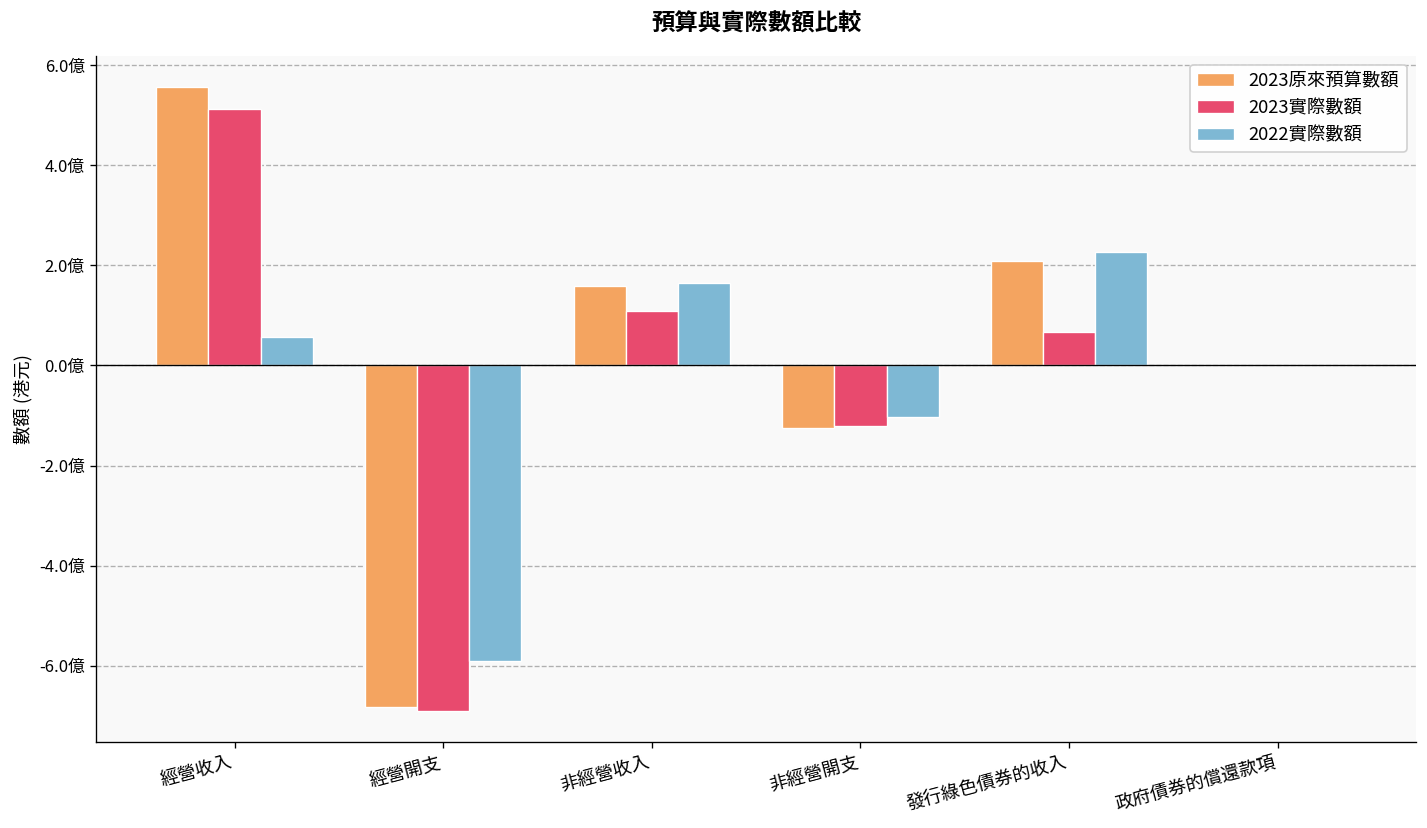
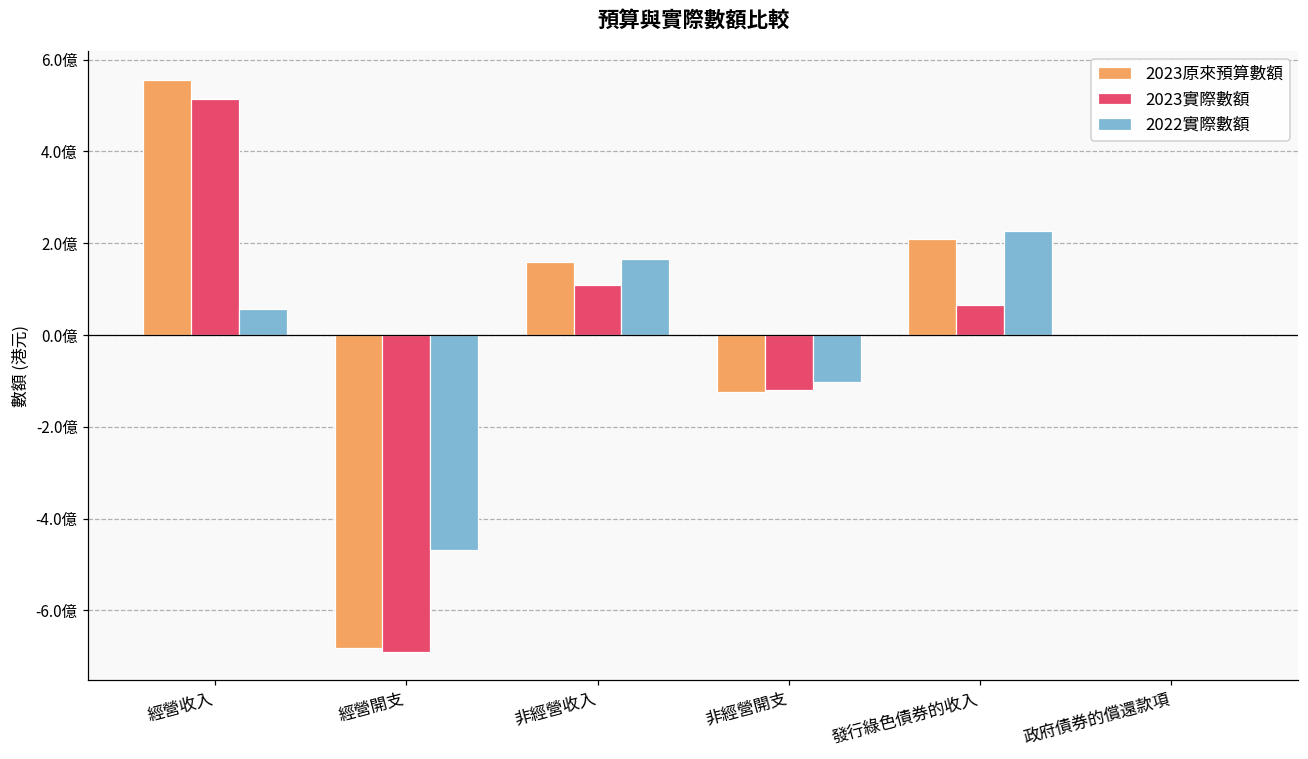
2022實際數額, 經營開支: -5.9億 -> -4.7億
